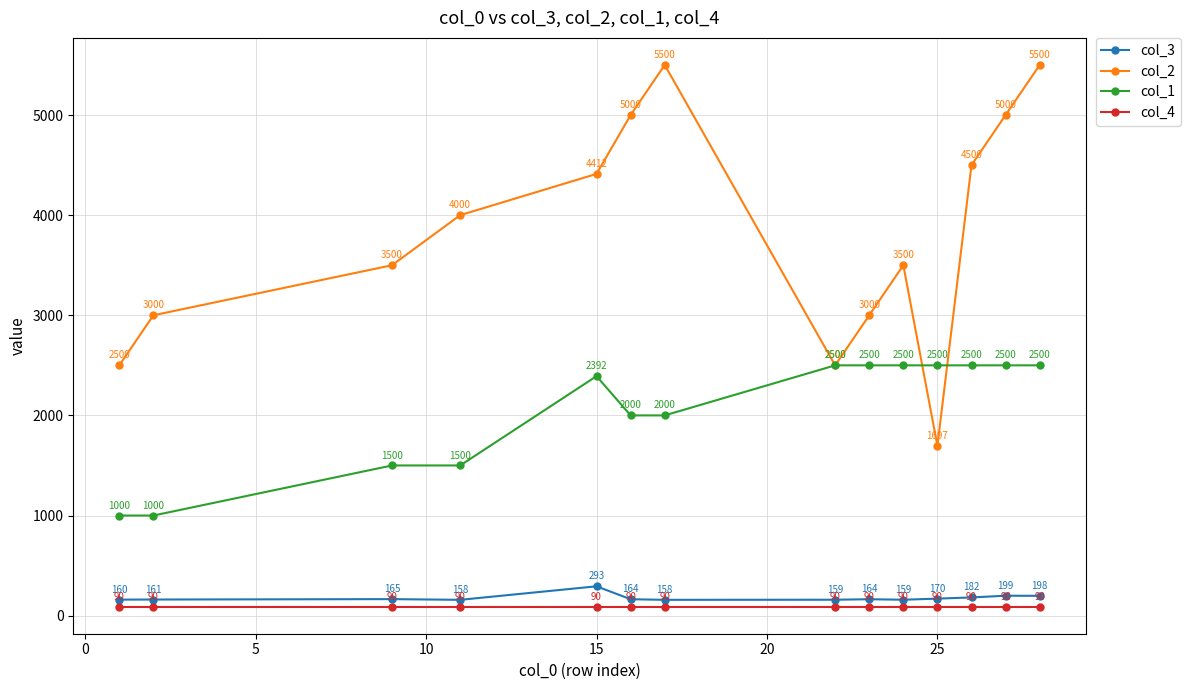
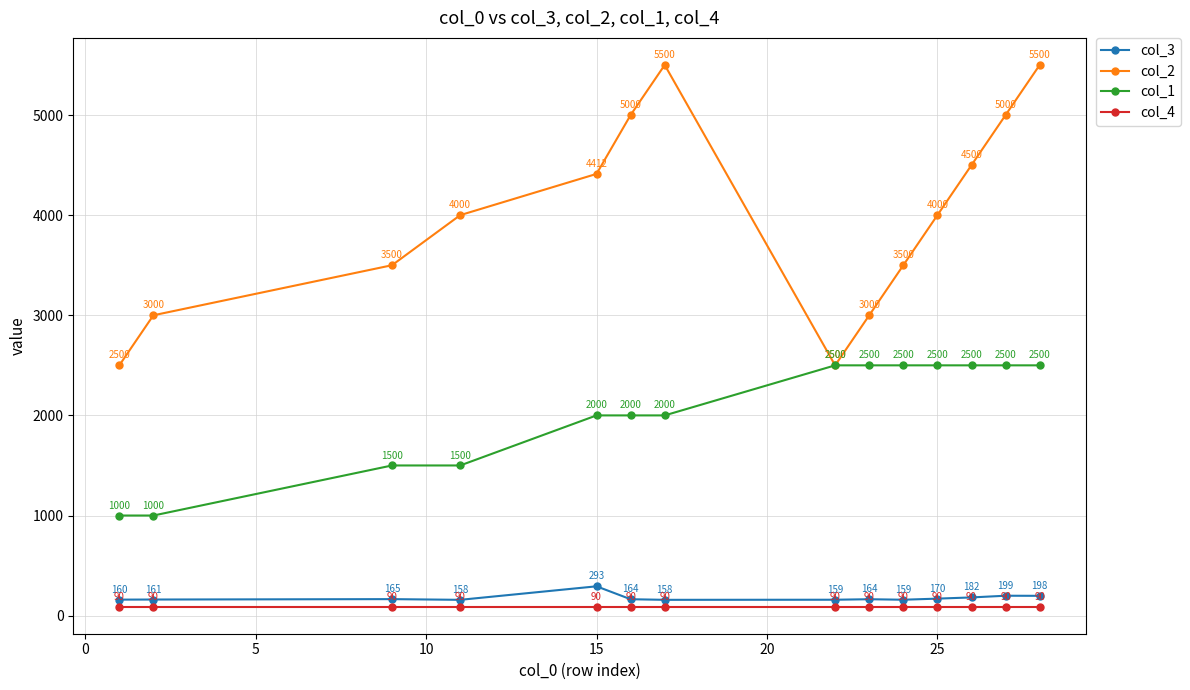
col_1, 15: 2392 -> 2000
col_2, 25: 1697 -> 4000
